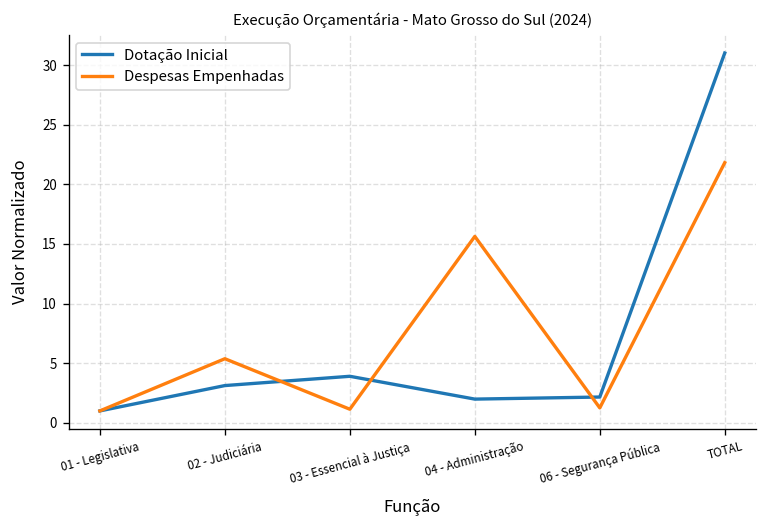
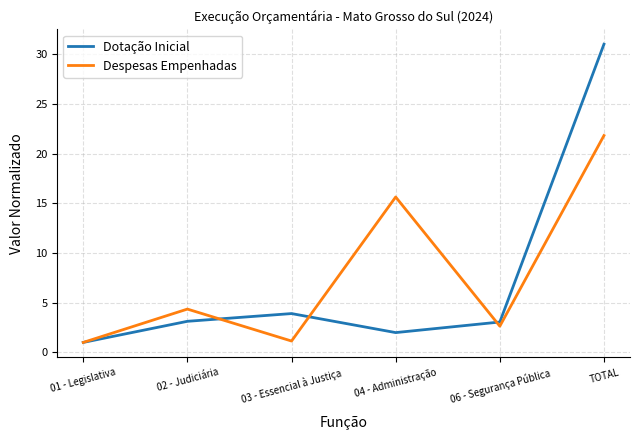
Despesas Empenhadas, 02 - Judiciária: 5 -> 4
Dotação Inicial, 06 - Segurança Pública: 2 -> 3
Despesas Empenhadas, 06 - Segurança Pública: 1 -> 3
